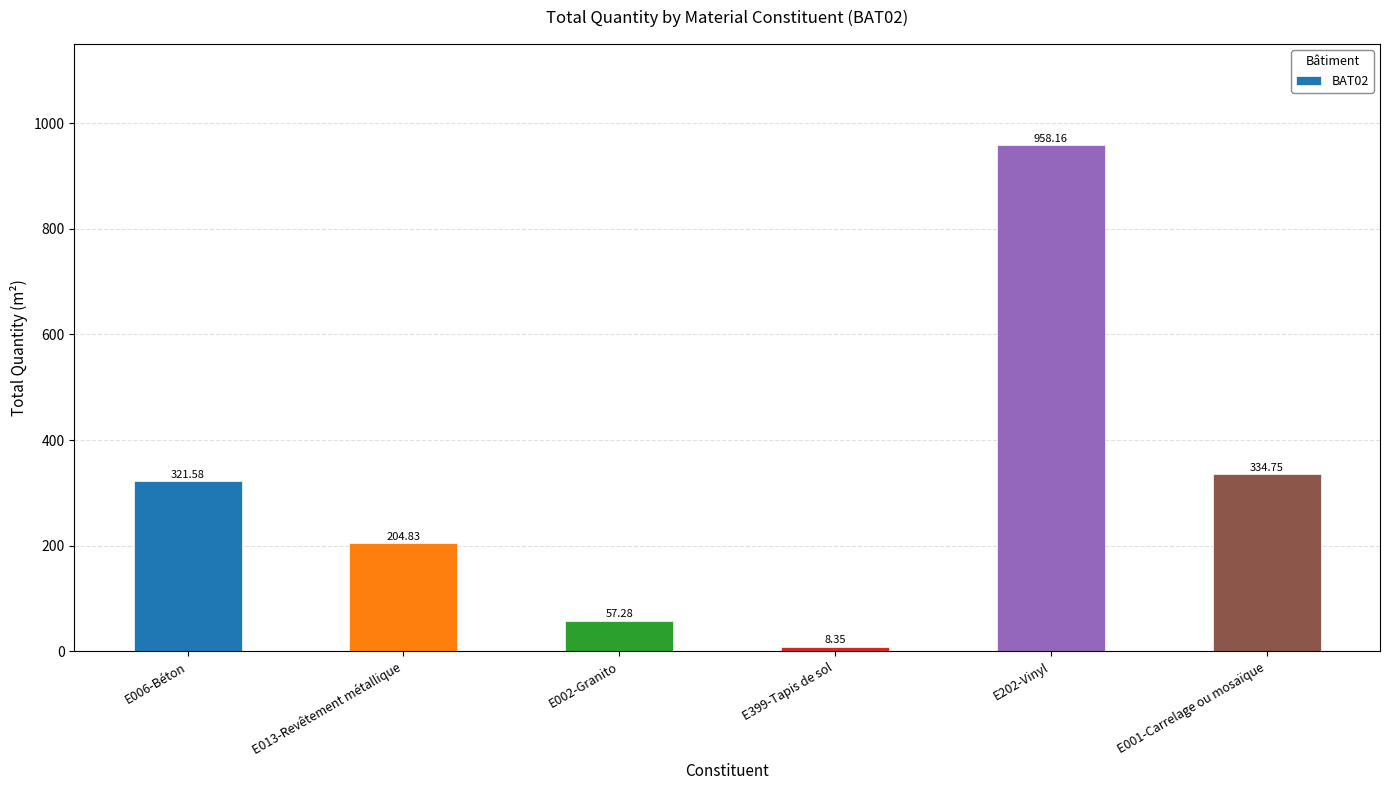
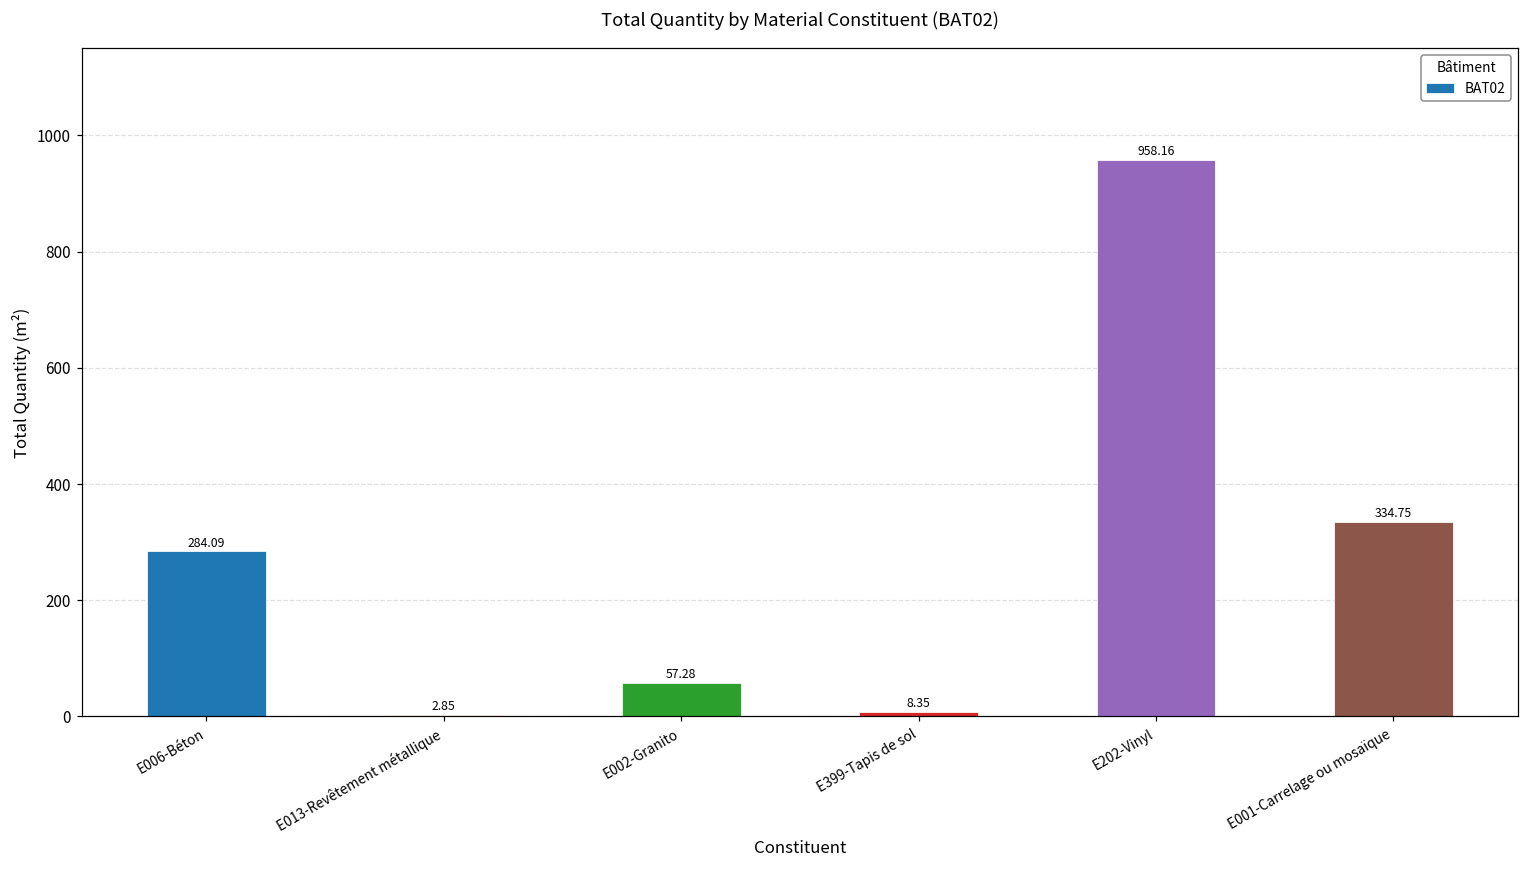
E006-Béton: 321.58 -> 284.09
E013-Revêtement métallique: 204.83 -> 2.85
